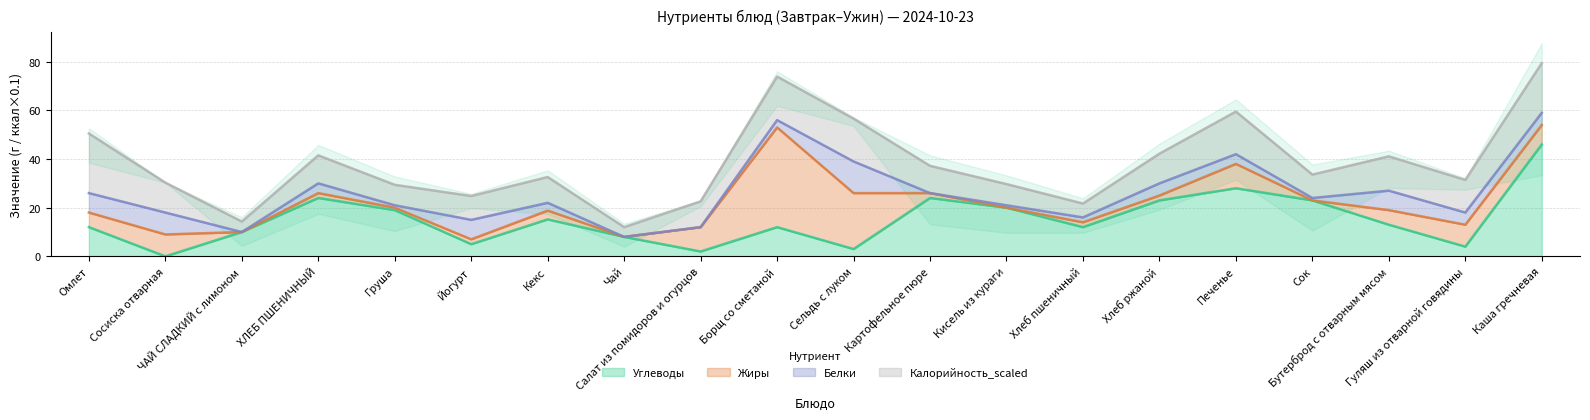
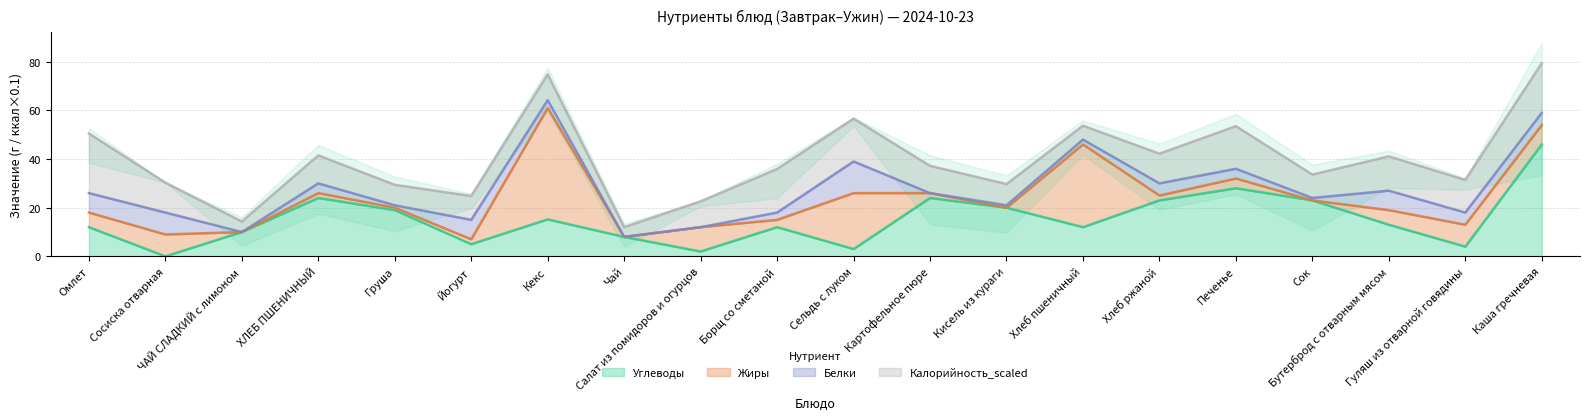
Жиры, Кекс: 4 -> 46
Жиры, Борщ со сметаной: 41 -> 3
Жиры, Хлеб пшеничный: 2 -> 34
Жиры, Печенье: 10 -> 4
